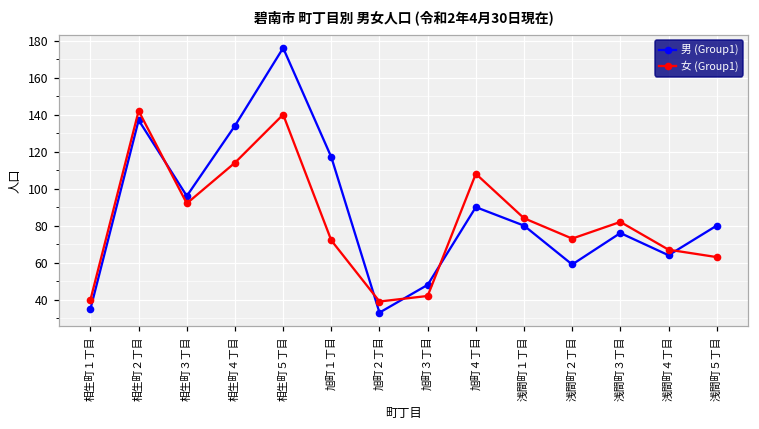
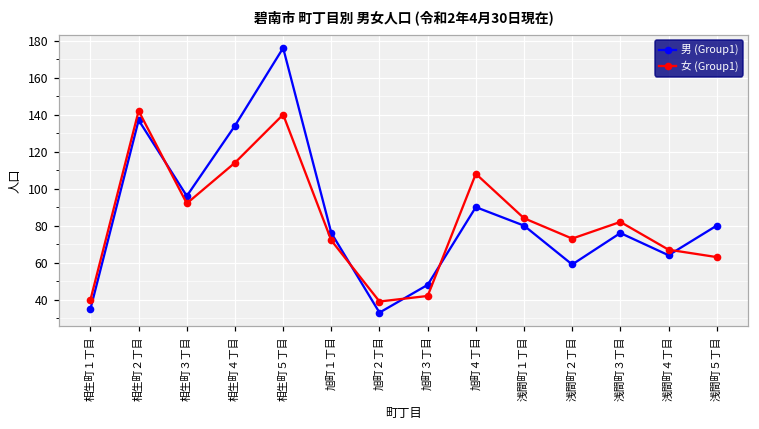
男 (Group1), 旭町１丁目: 117 -> 76
